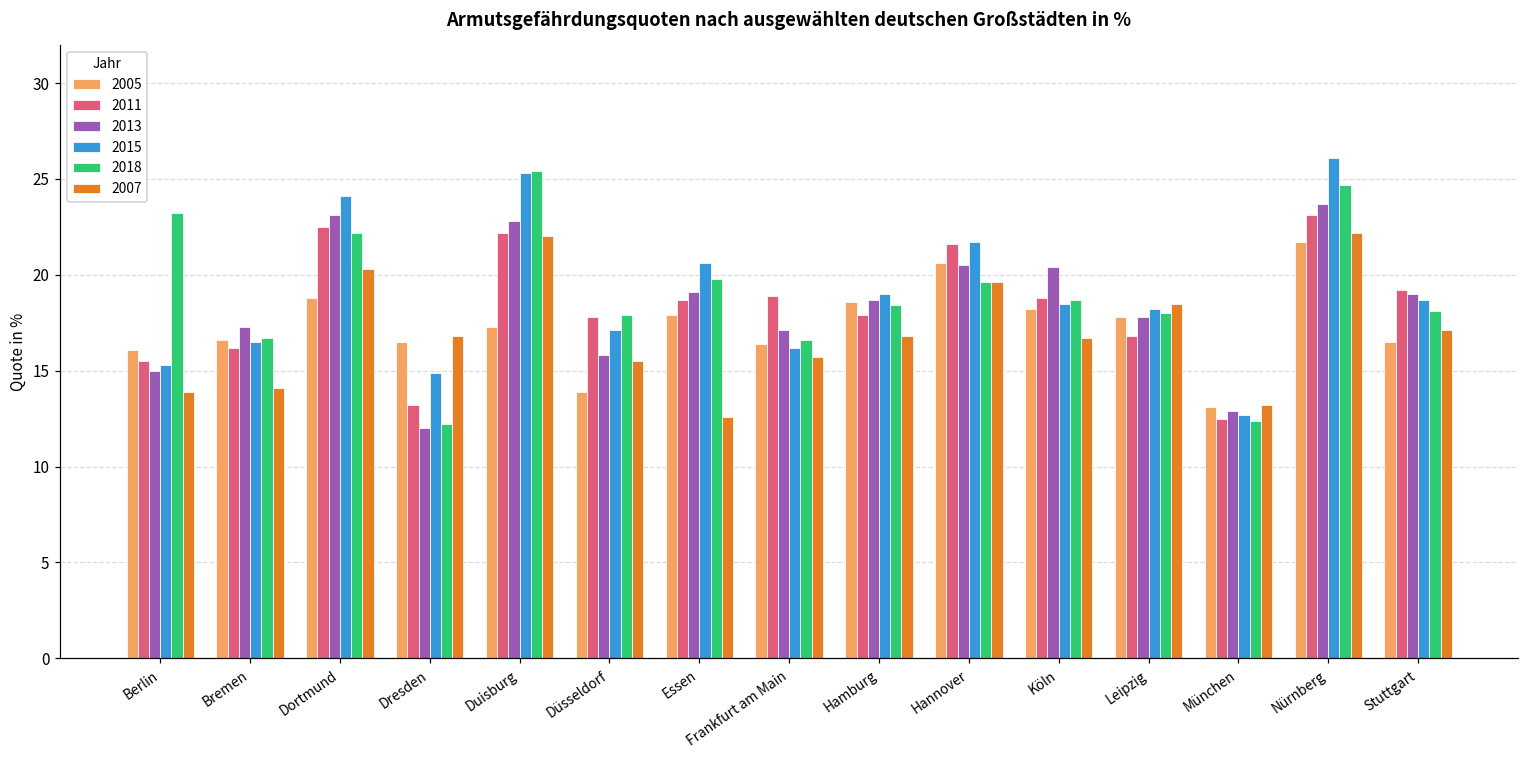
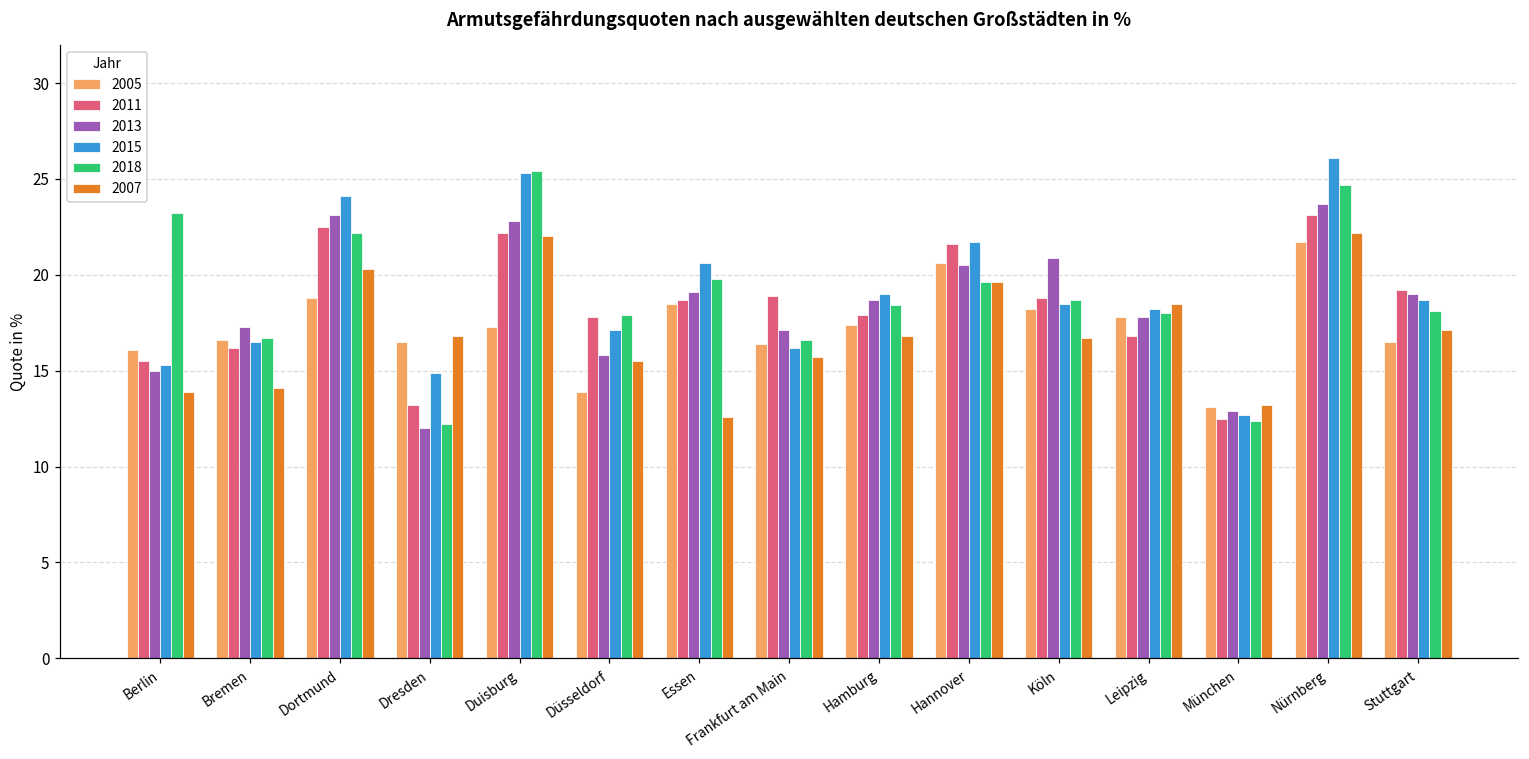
2005, Essen: 17.9 -> 18.5
2005, Hamburg: 18.6 -> 17.4
2013, Köln: 20.4 -> 20.9
